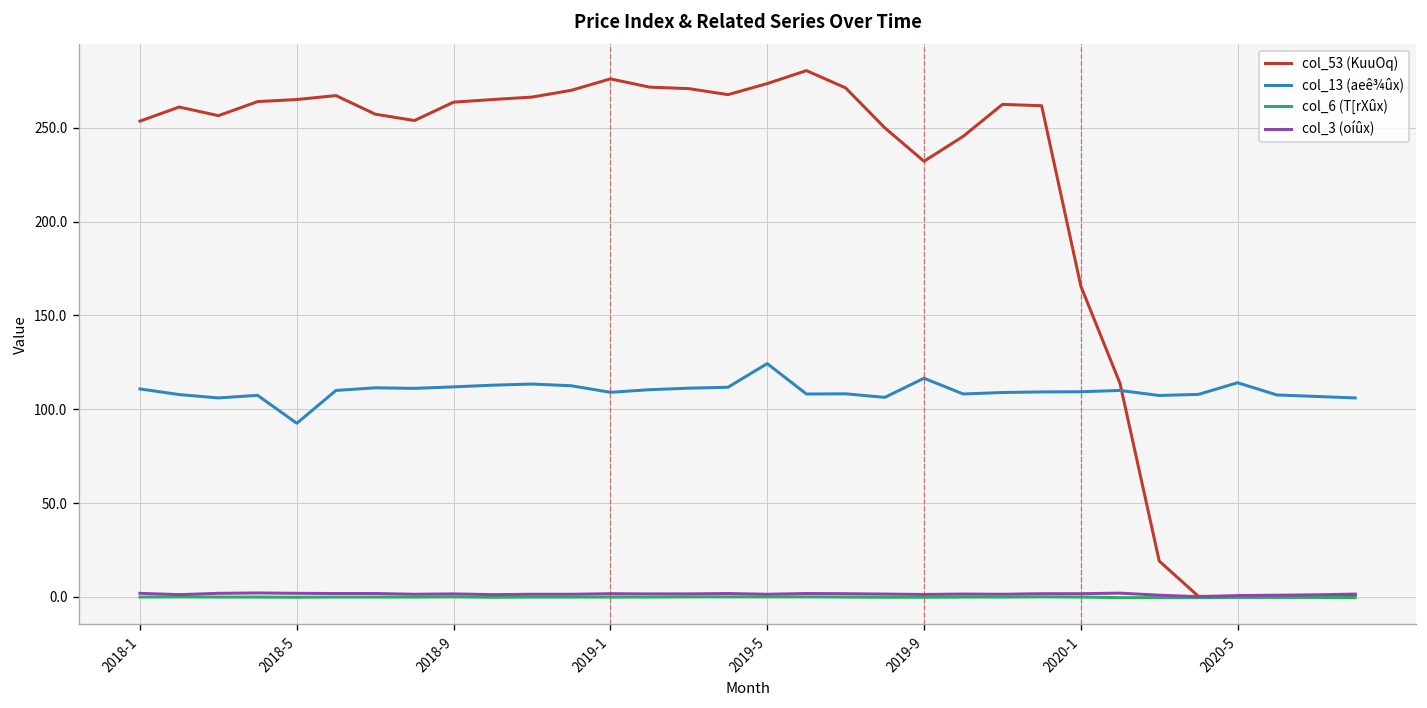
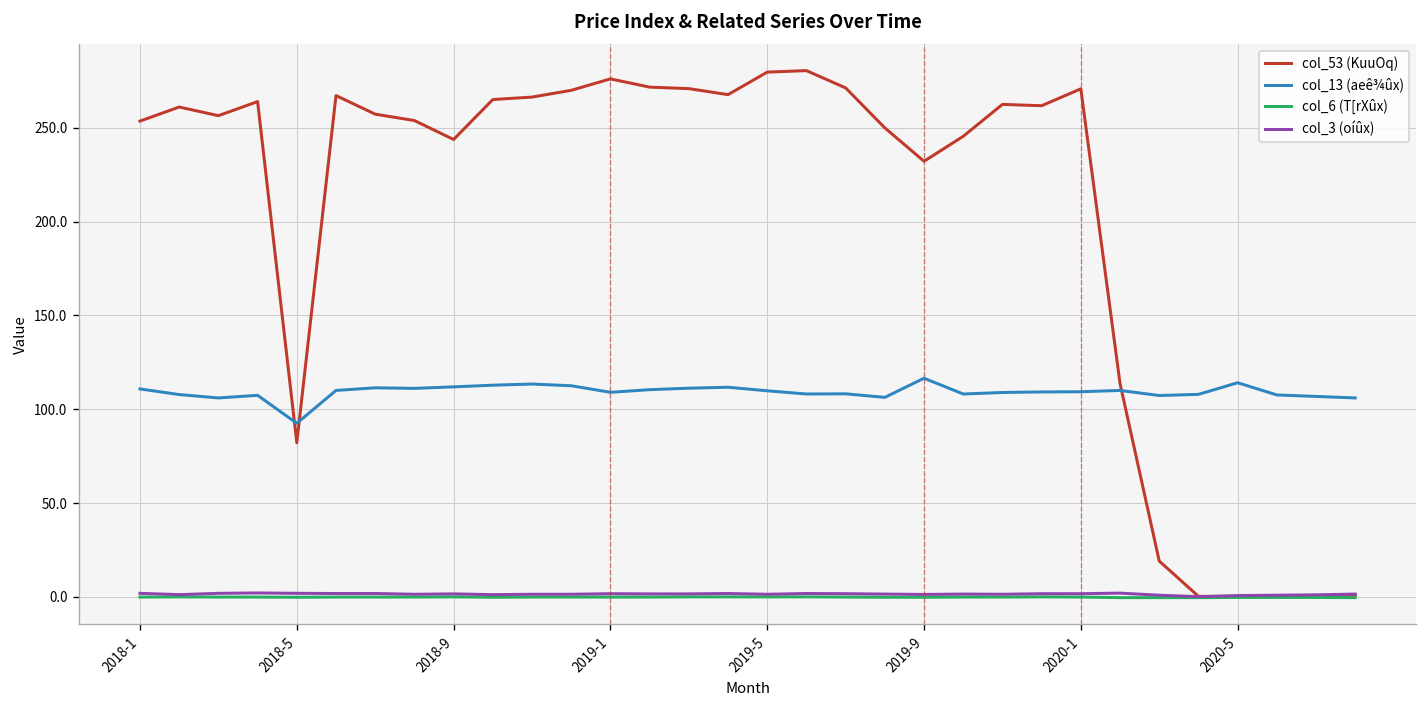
col_53 (KuuOq), 2018-5: 265 -> 82
col_53 (KuuOq), 2018-9: 264 -> 244
col_53 (KuuOq), 2019-5: 274 -> 280
col_13 (aeê¾ûx), 2019-5: 124 -> 110
col_53 (KuuOq), 2020-1: 166 -> 271
